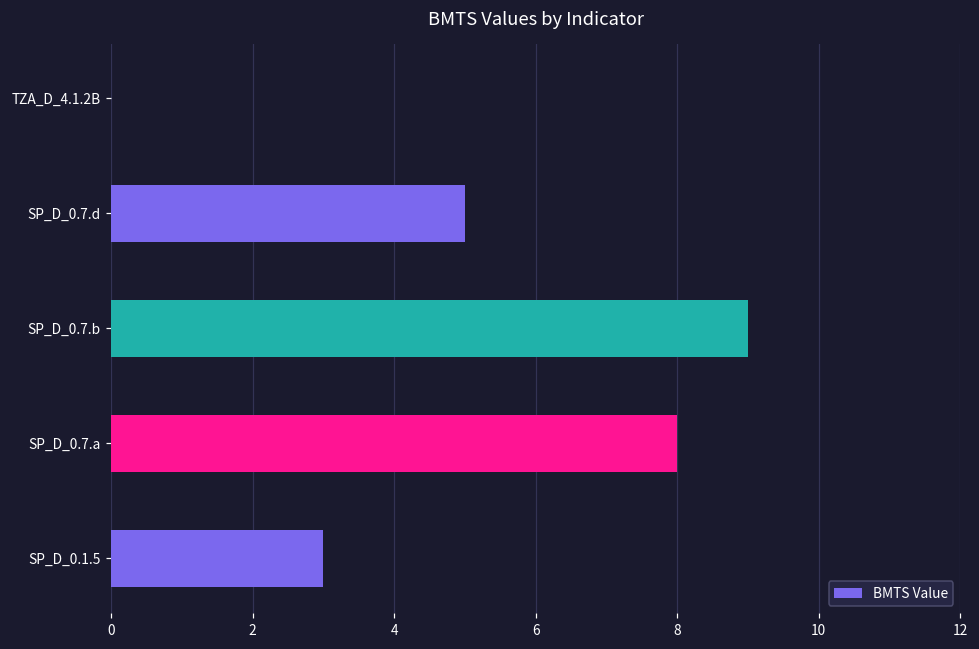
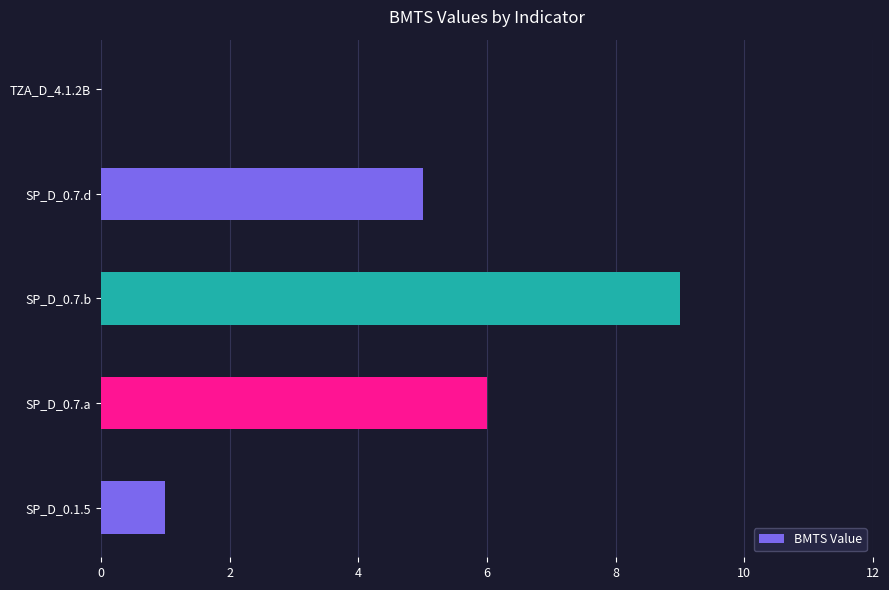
SP_D_0.7.a: 8 -> 6
SP_D_0.1.5: 3 -> 1
